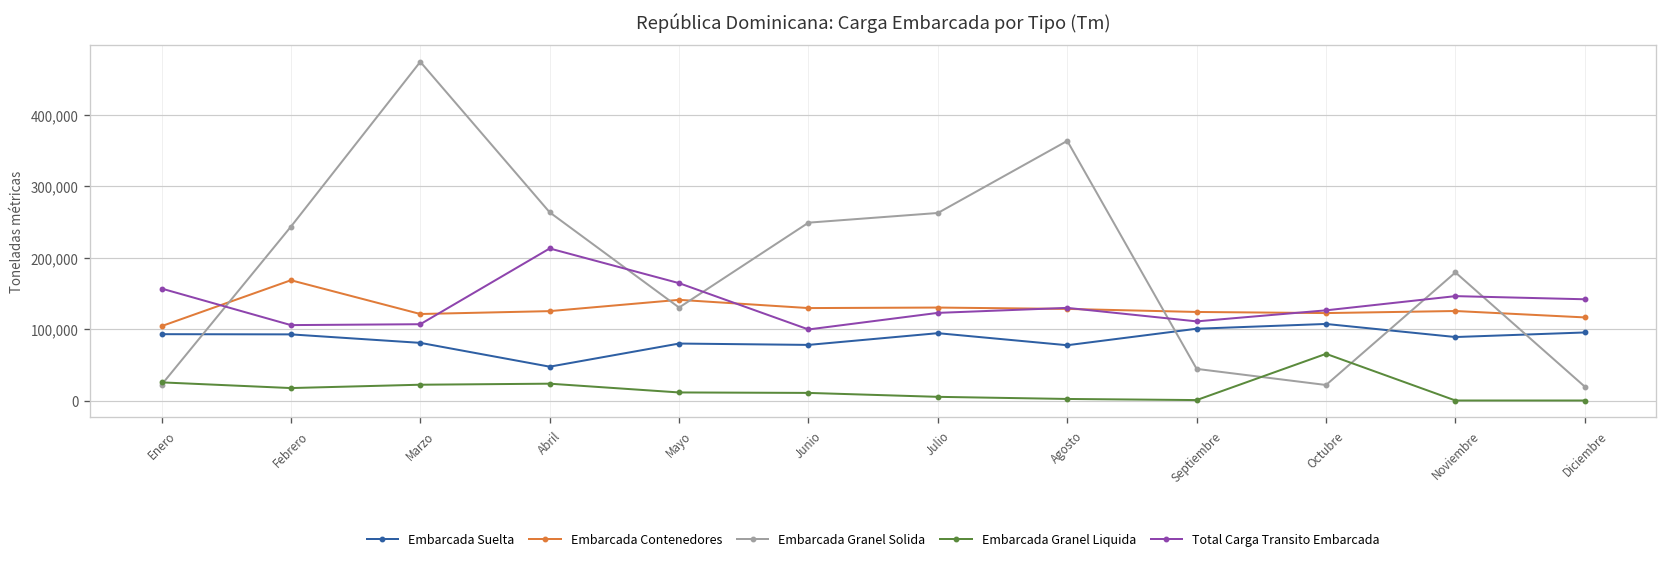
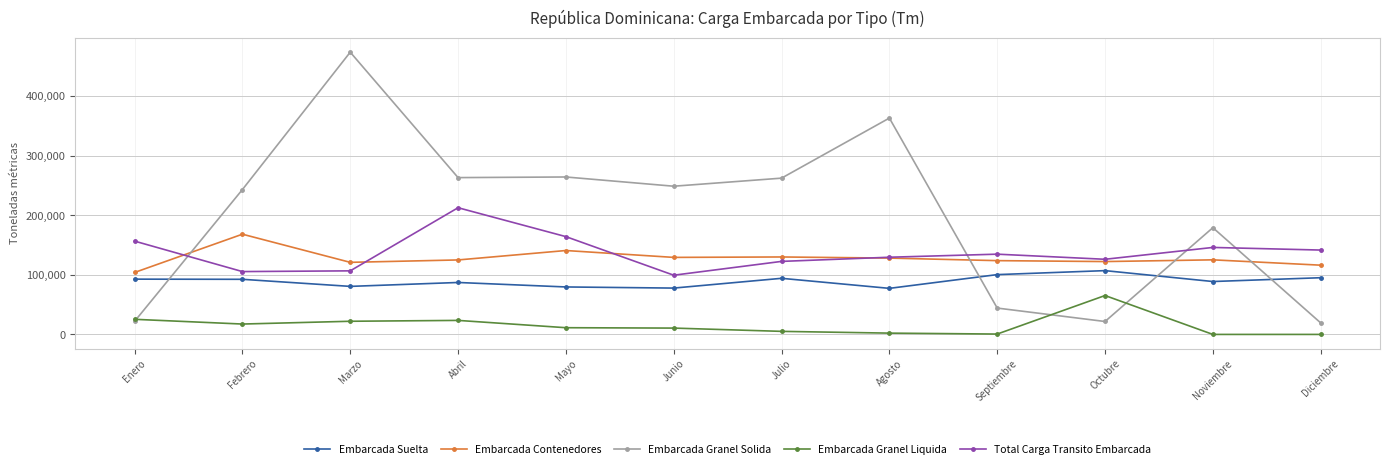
Embarcada Suelta, Abril: 50,000 -> 90,000
Embarcada Granel Solida, Mayo: 130,000 -> 260,000
Total Carga Transito Embarcada, Septiembre: 110,000 -> 130,000
